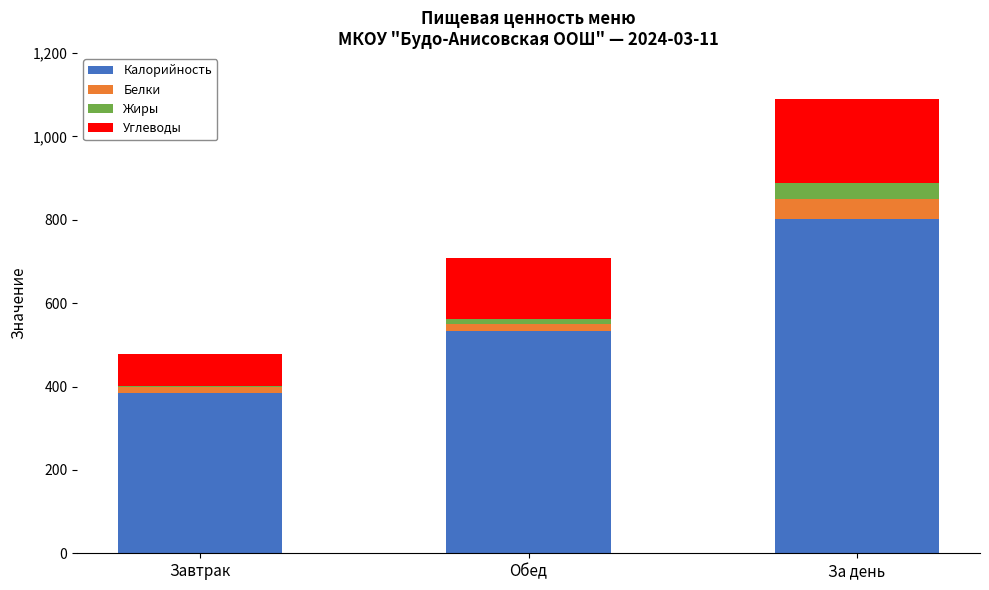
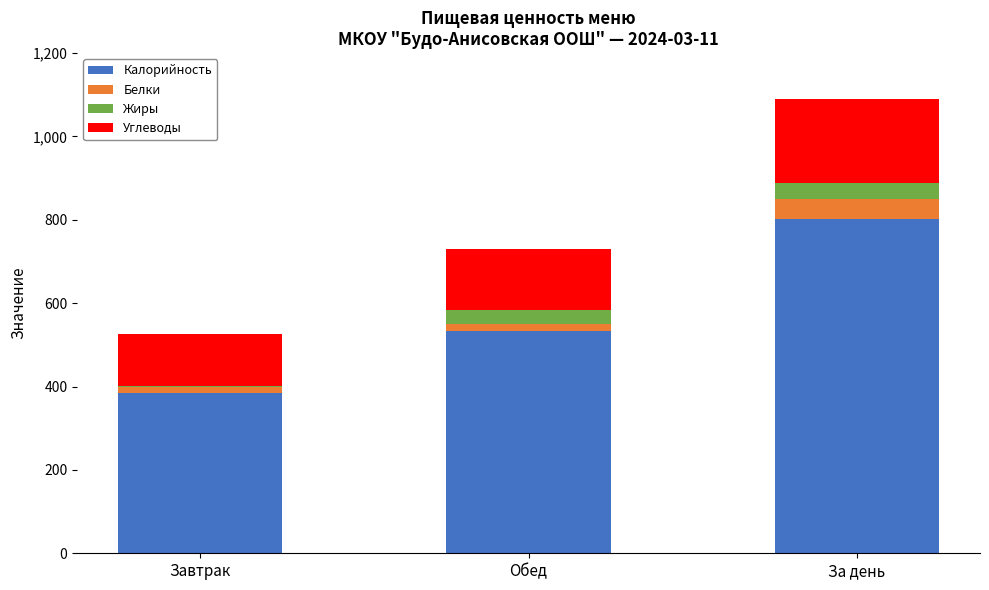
Углеводы, Завтрак: 80 -> 130
Жиры, Обед: 10 -> 40
